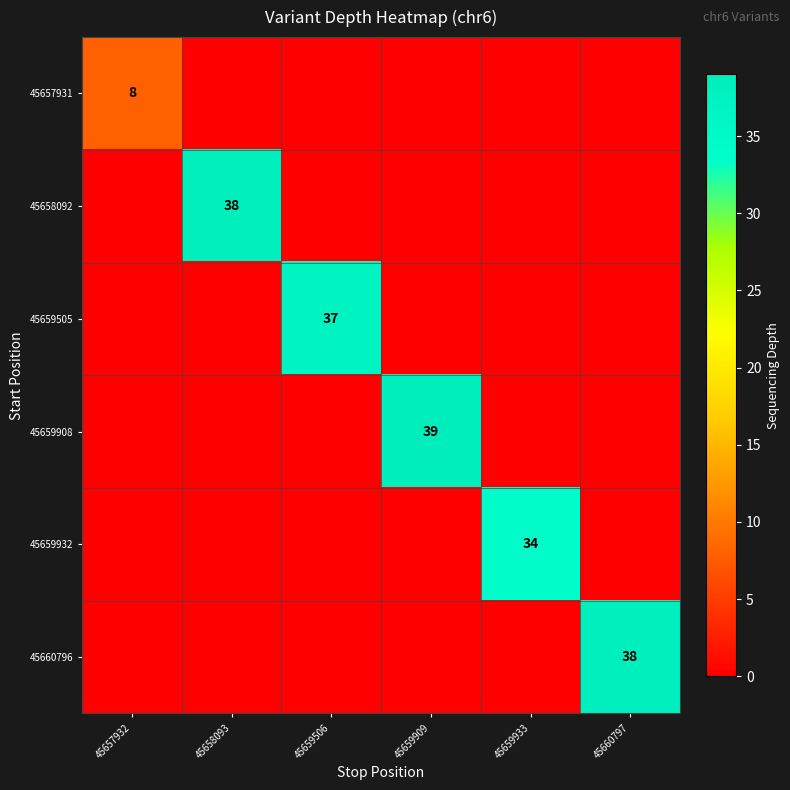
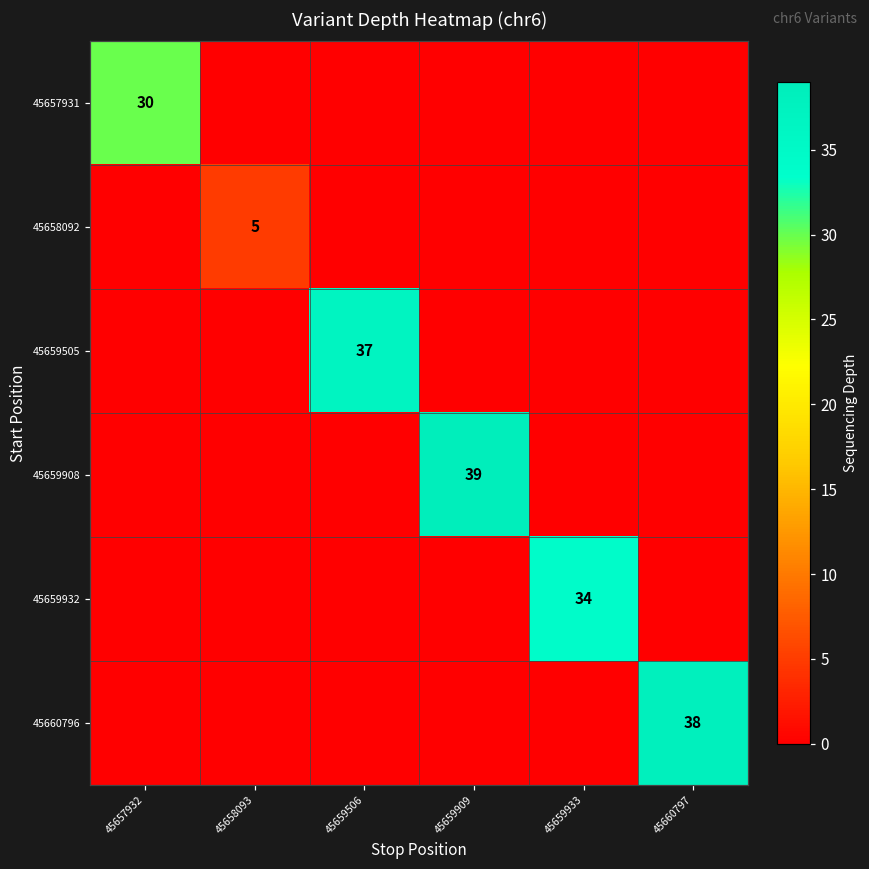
45657931, 45657932: 8 -> 30
45658092, 45658093: 38 -> 5
